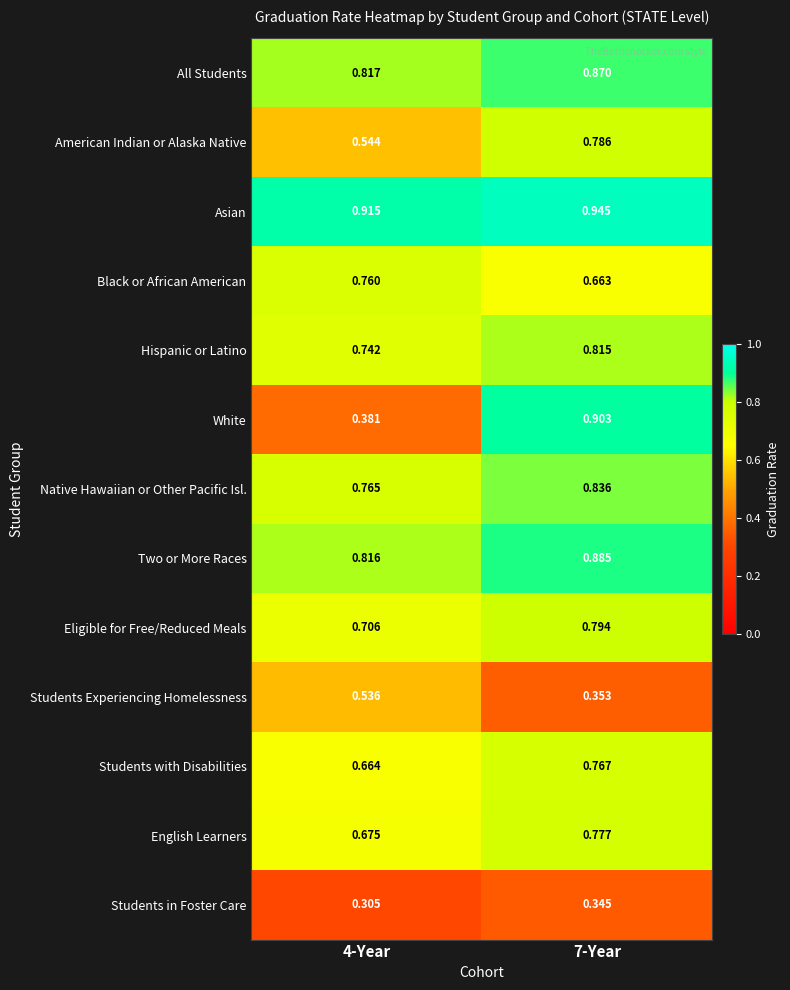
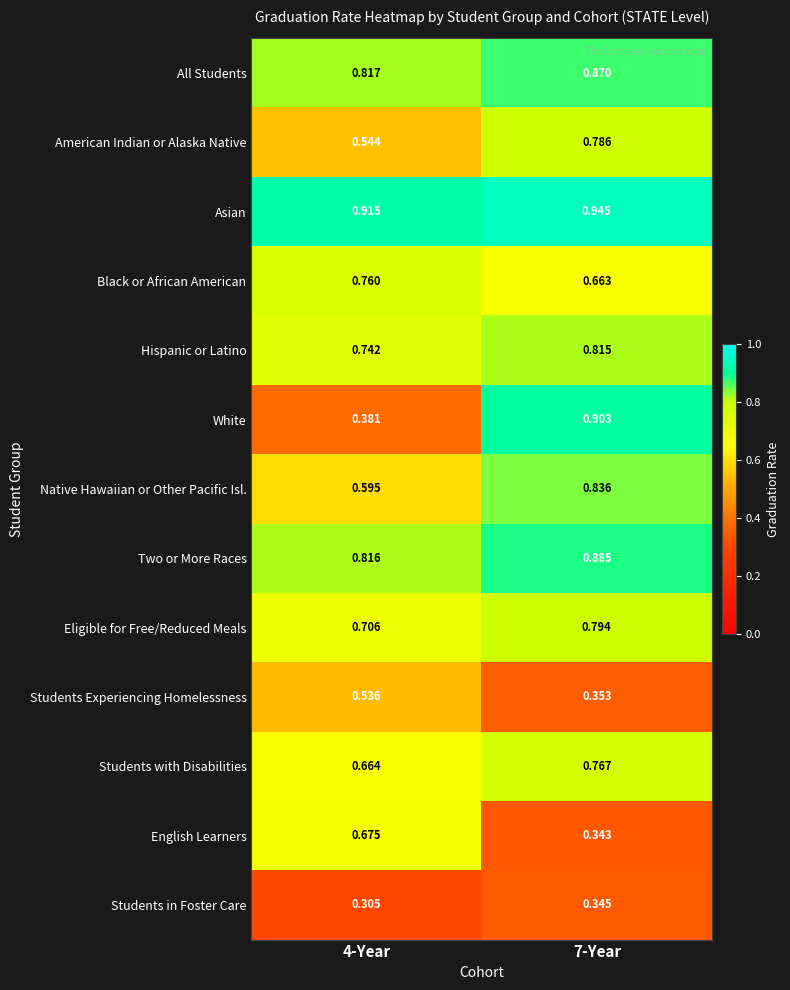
Native Hawaiian or Other Pacific Isl., 4-Year: 0.765 -> 0.595
English Learners, 7-Year: 0.777 -> 0.343
